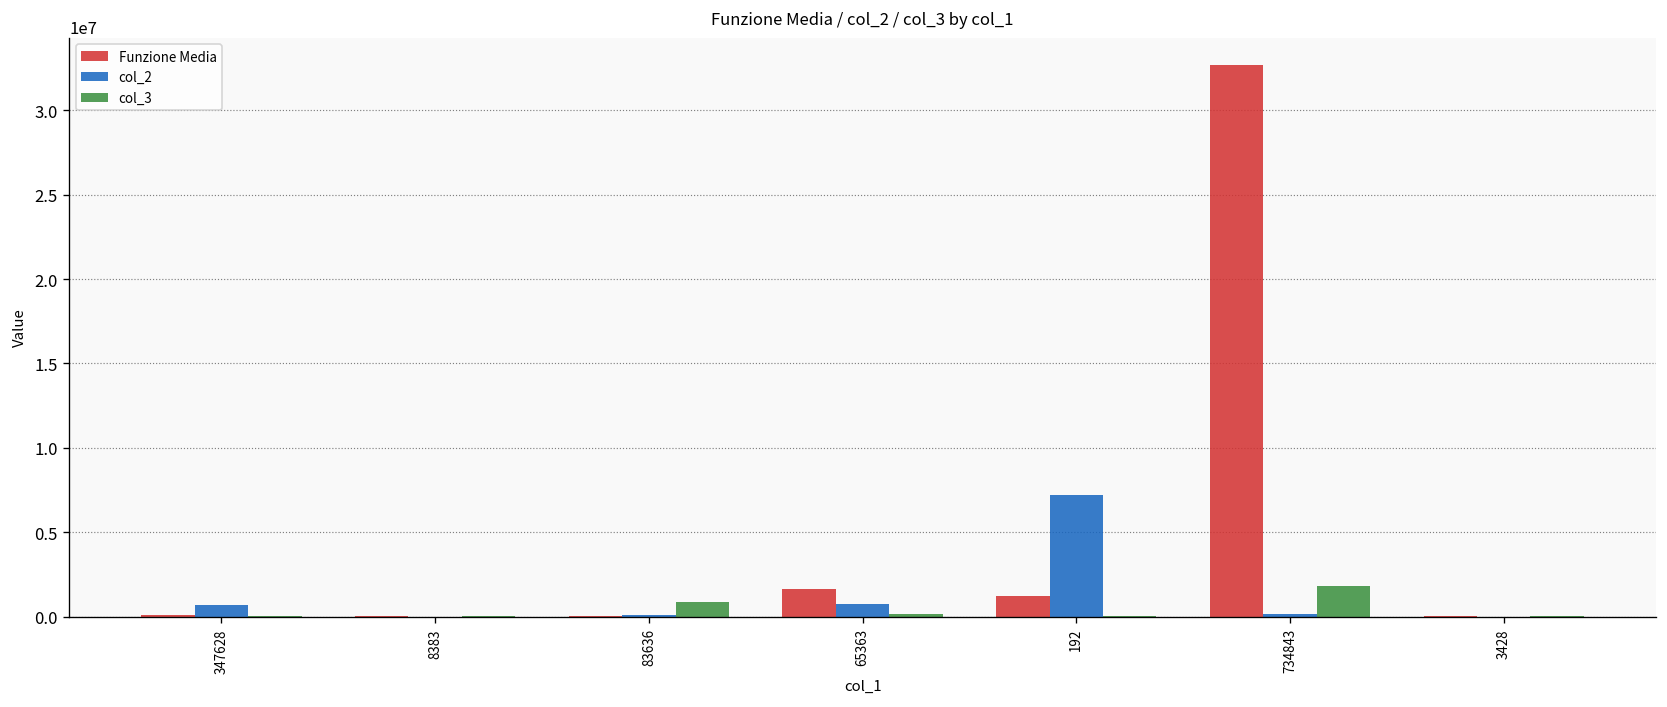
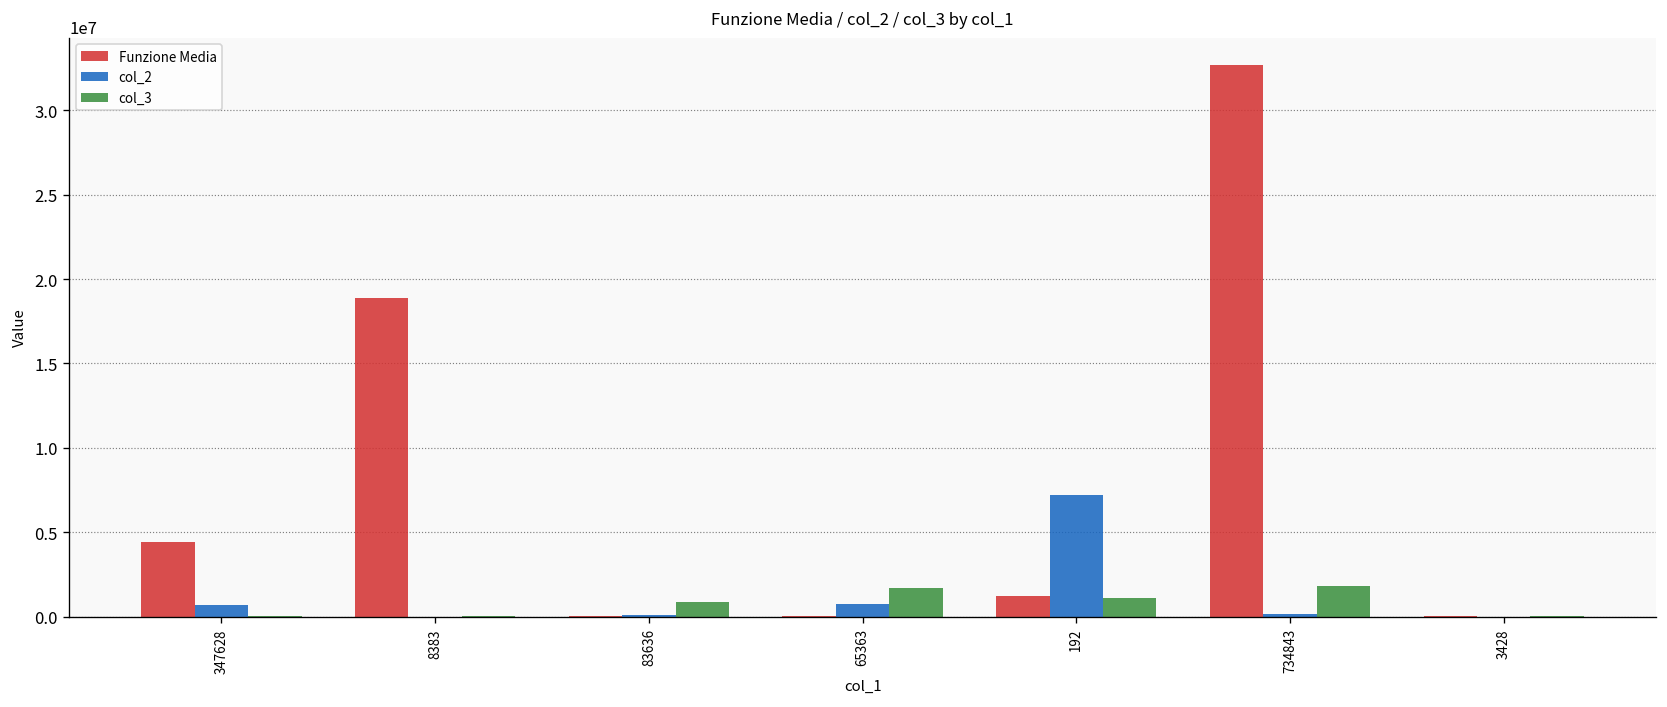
Funzione Media, 347628: 100000 -> 4400000
Funzione Media, 8383: 0 -> 18800000
Funzione Media, 65363: 1600000 -> 0
col_3, 65363: 100000 -> 1700000
col_3, 192: 0 -> 1100000
